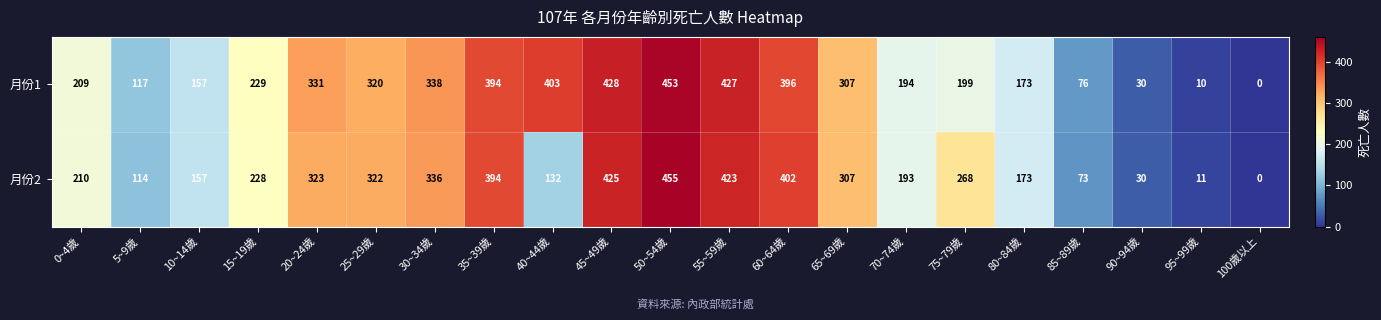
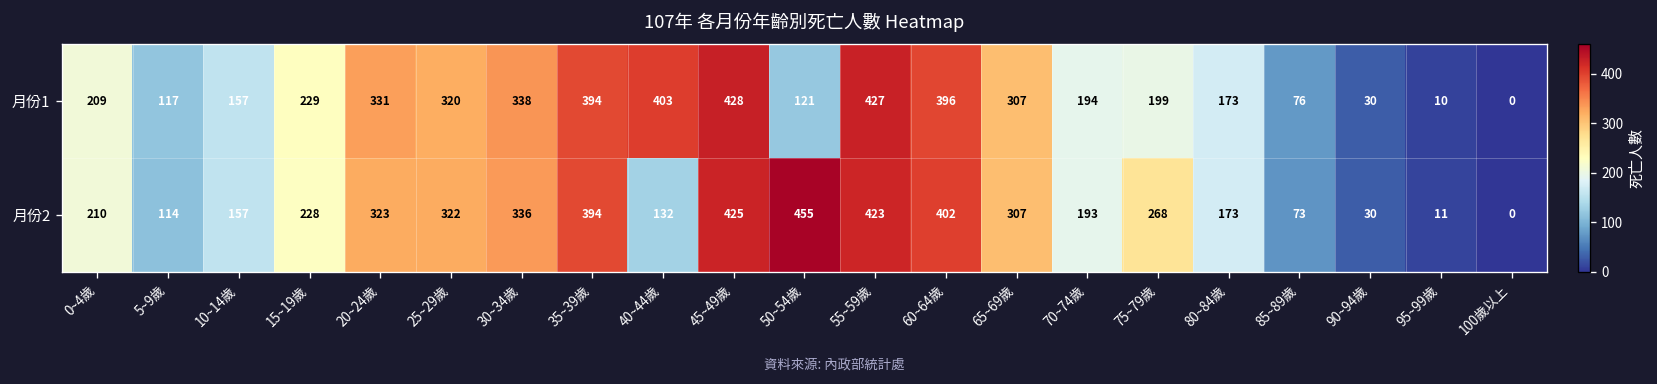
月份1, 50~54歲: 453 -> 121
